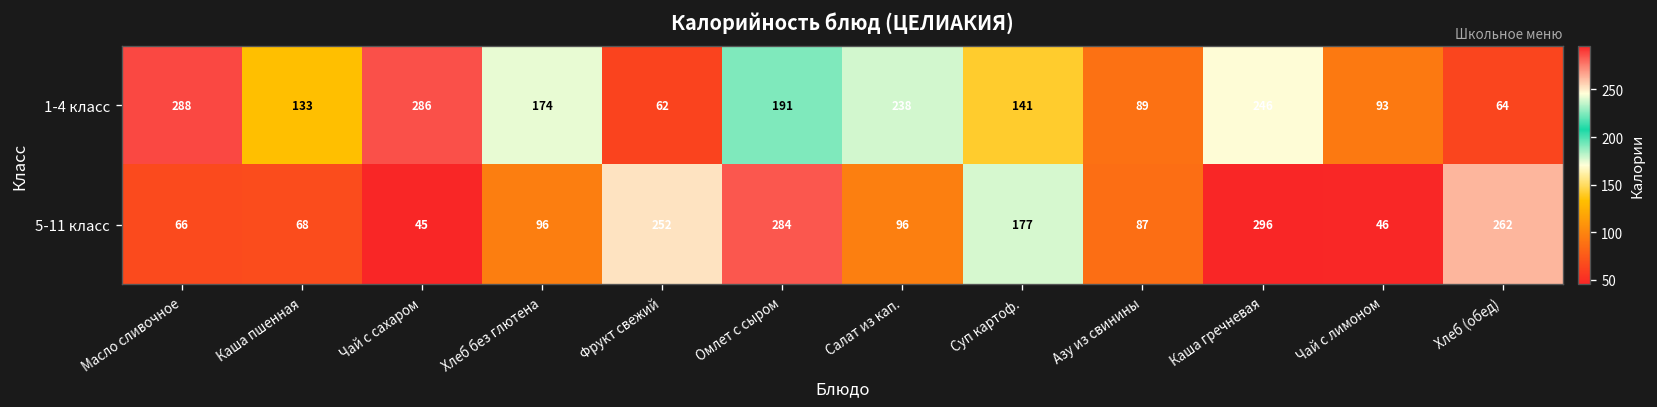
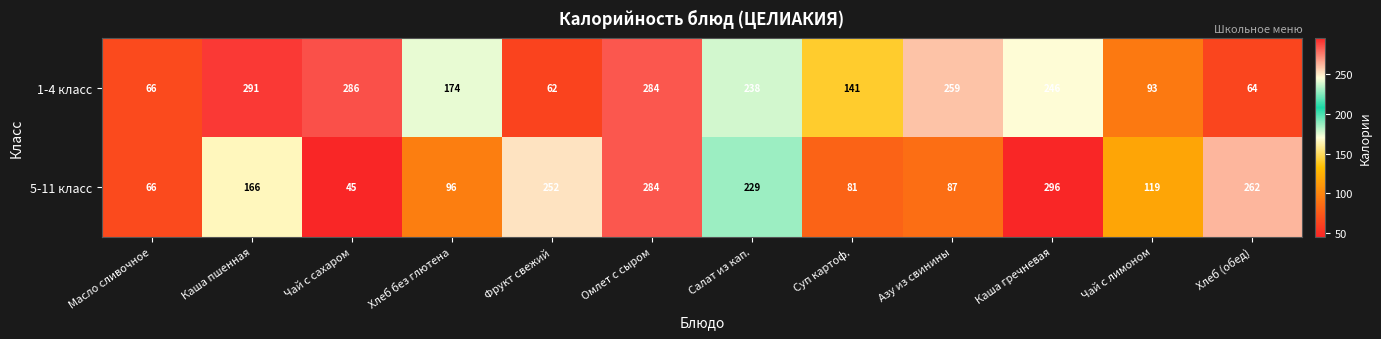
1-4 класс, Масло сливочное: 288 -> 66
1-4 класс, Каша пшенная: 133 -> 291
1-4 класс, Омлет с сыром: 191 -> 284
1-4 класс, Азу из свинины: 89 -> 259
5-11 класс, Каша пшенная: 68 -> 166
5-11 класс, Салат из кап.: 96 -> 229
5-11 класс, Суп картоф.: 177 -> 81
5-11 класс, Чай с лимоном: 46 -> 119
